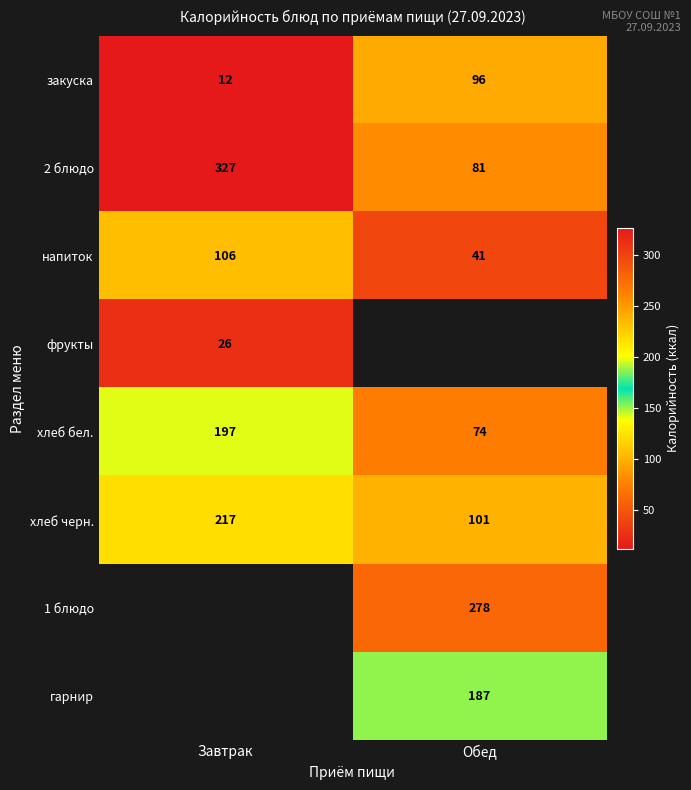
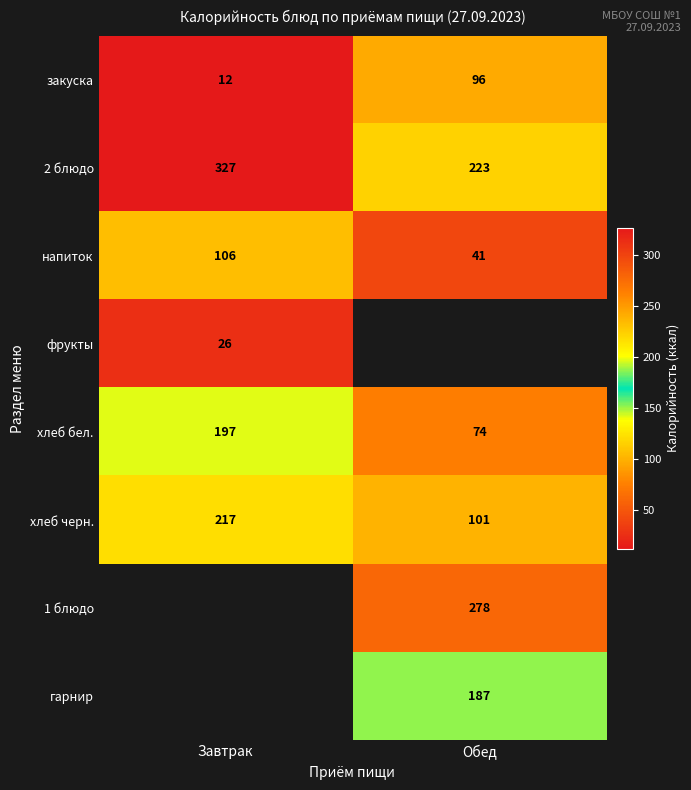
2 блюдо, Обед: 81 -> 223
